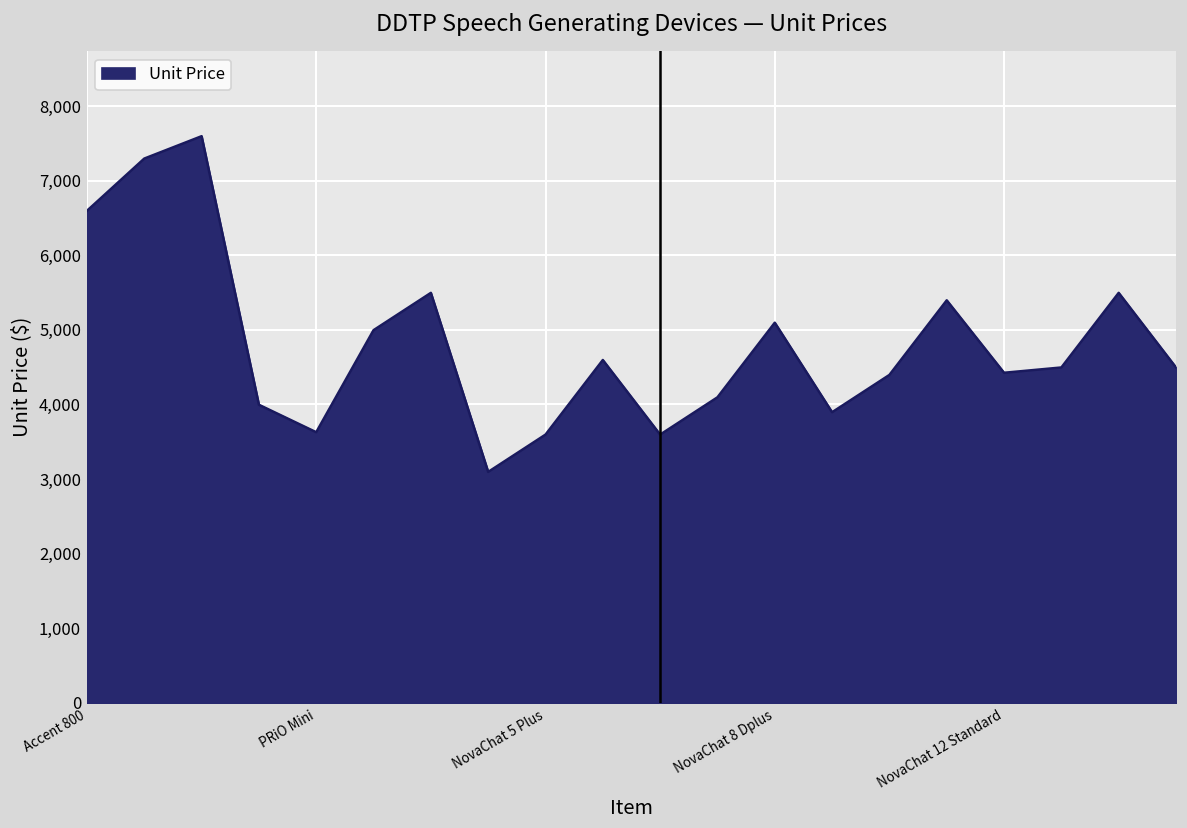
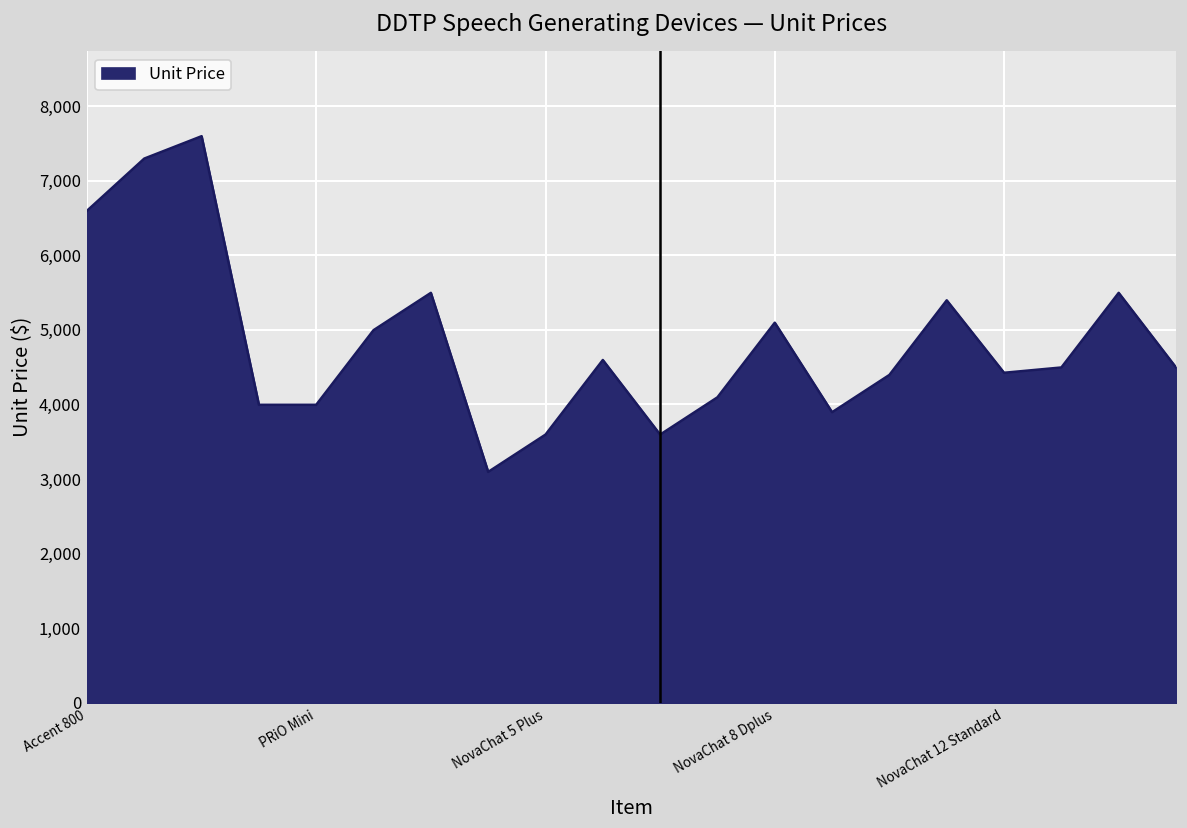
PRiO Mini: 3,600 -> 4,000
